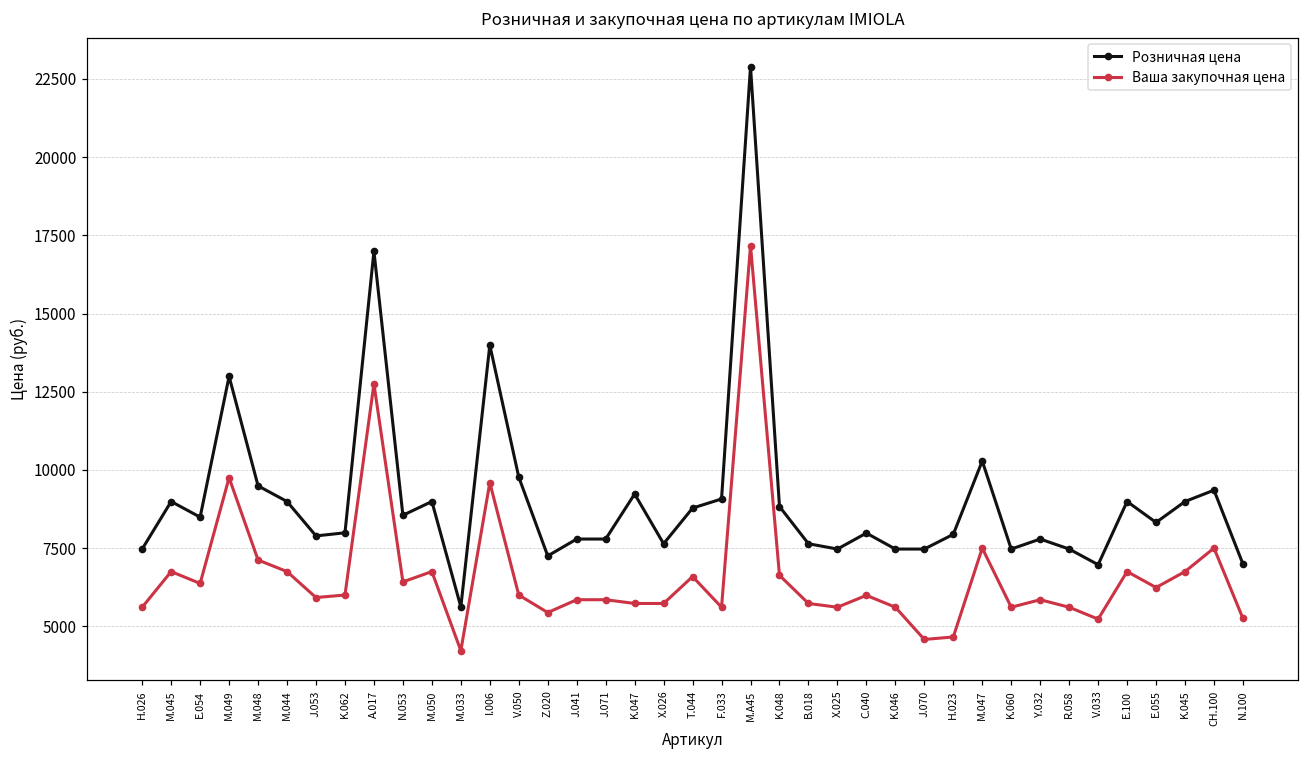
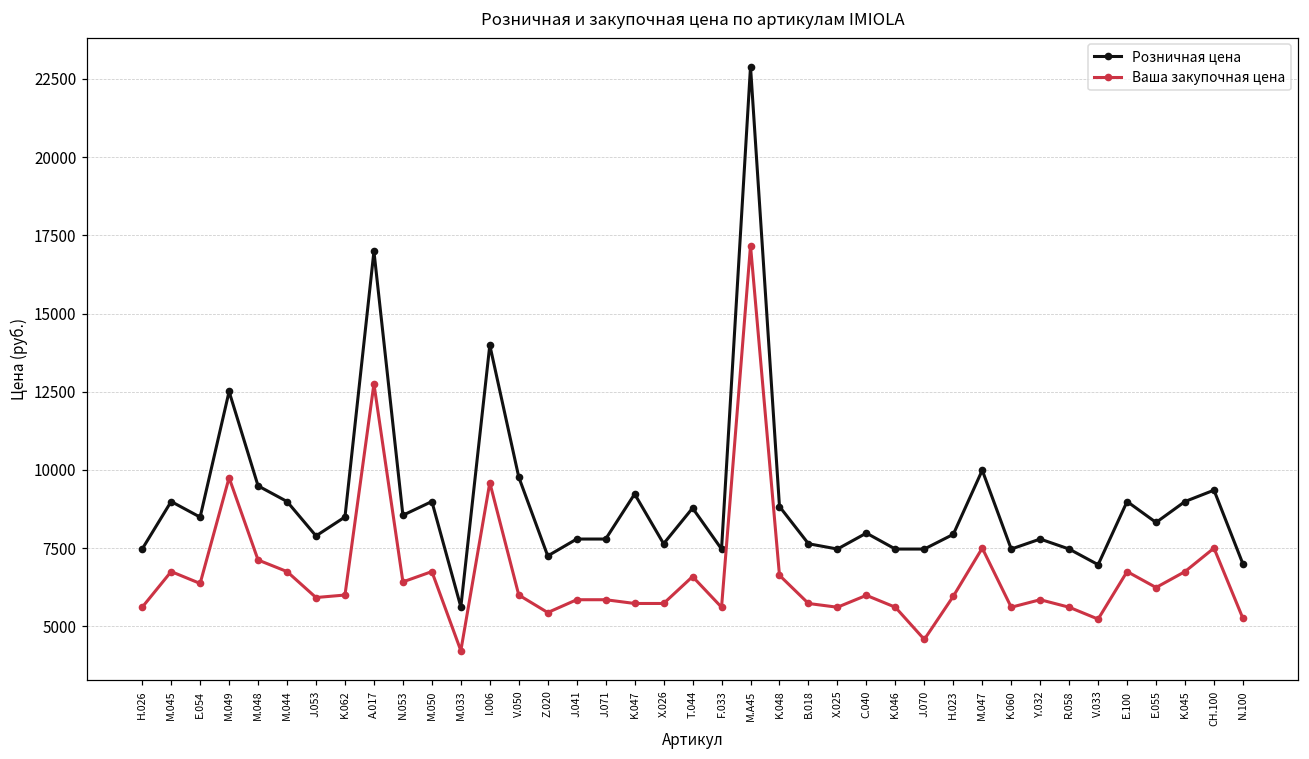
Розничная цена, M.049: 13000 -> 12500
Розничная цена, K.062: 8000 -> 8500
Розничная цена, F.033: 9100 -> 7500
Ваша закупочная цена, H.023: 4700 -> 6000
Розничная цена, M.047: 10300 -> 10000
